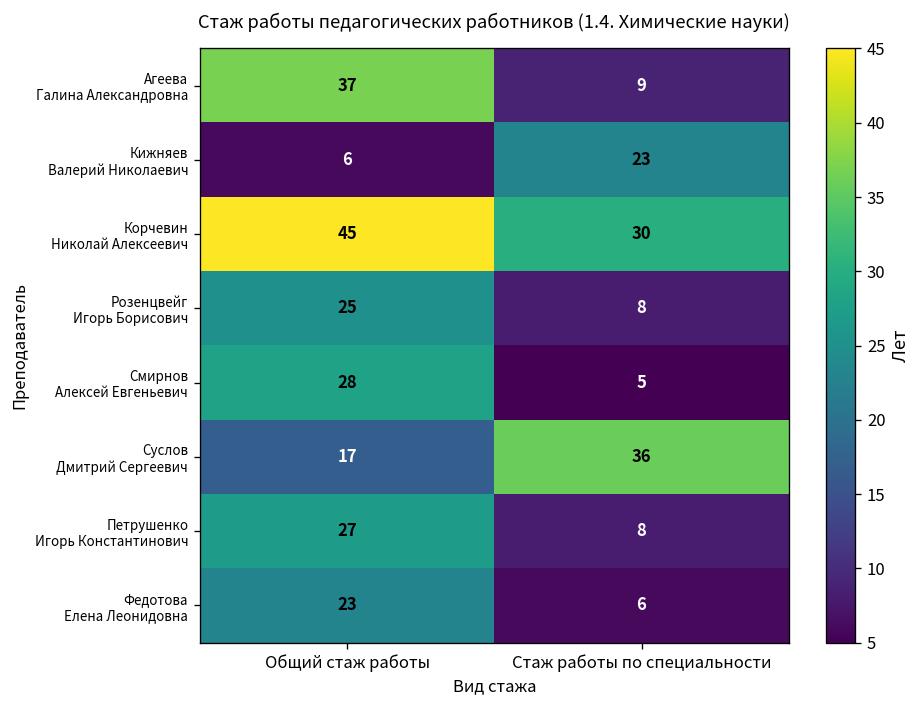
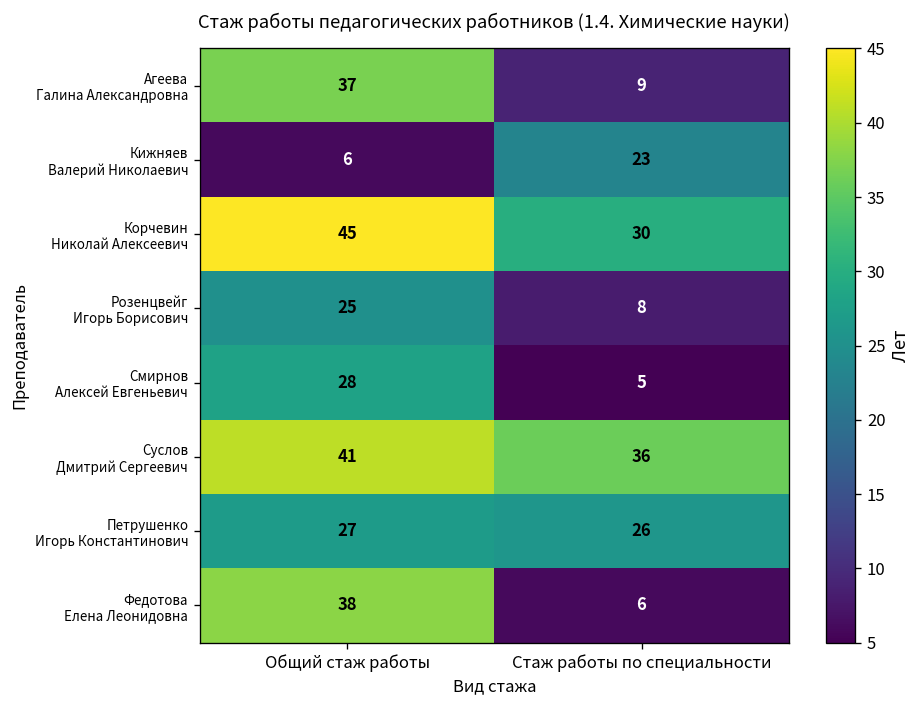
Суслов Дмитрий Сергеевич, Общий стаж работы: 17 -> 41
Петрушенко Игорь Константинович, Стаж работы по специальности: 8 -> 26
Федотова Елена Леонидовна, Общий стаж работы: 23 -> 38
